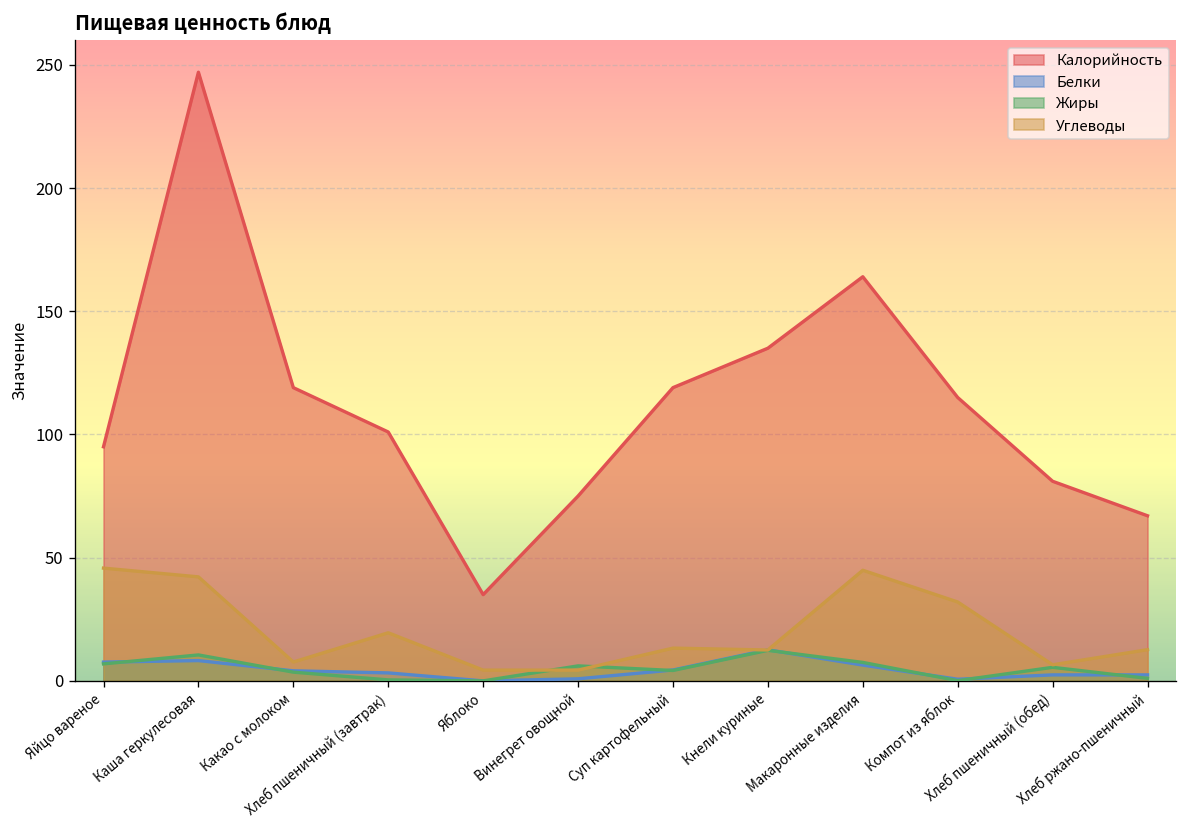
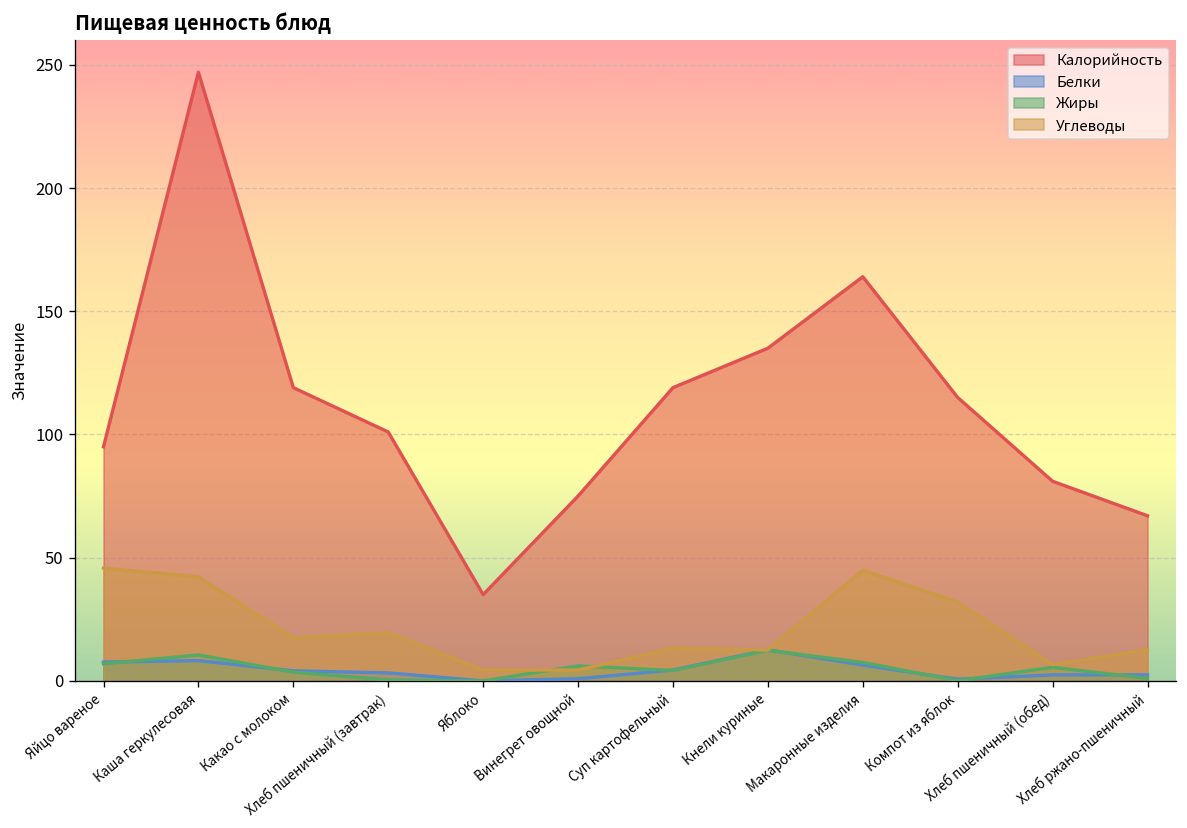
Углеводы, Какао с молоком: 8 -> 18
